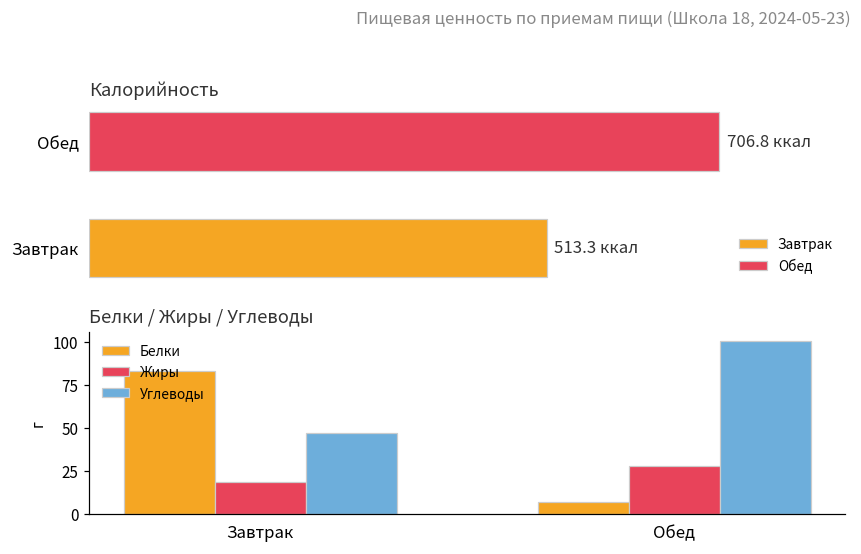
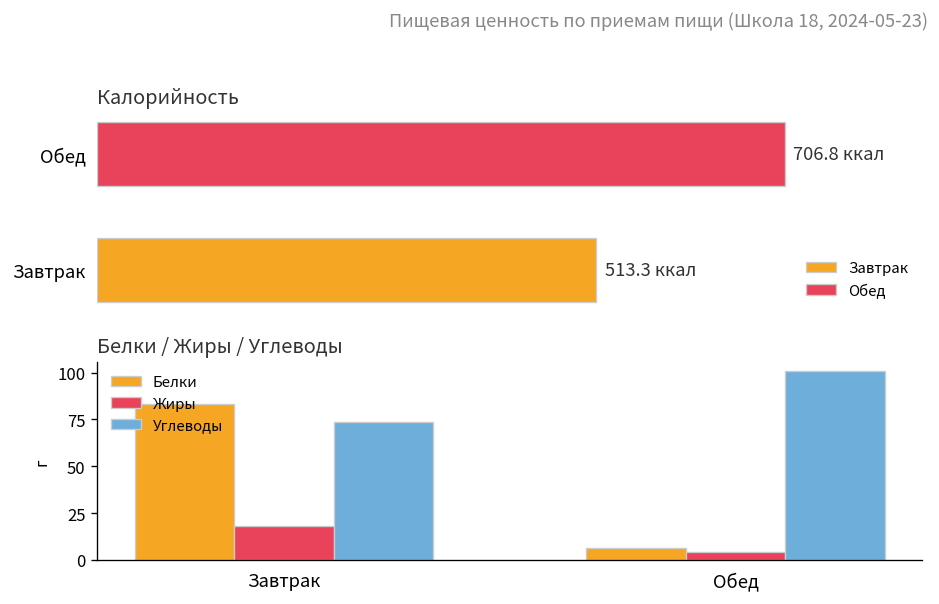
Белки / Жиры / Углеводы, Углеводы, Завтрак: 47 -> 74
Белки / Жиры / Углеводы, Жиры, Обед: 28 -> 4
